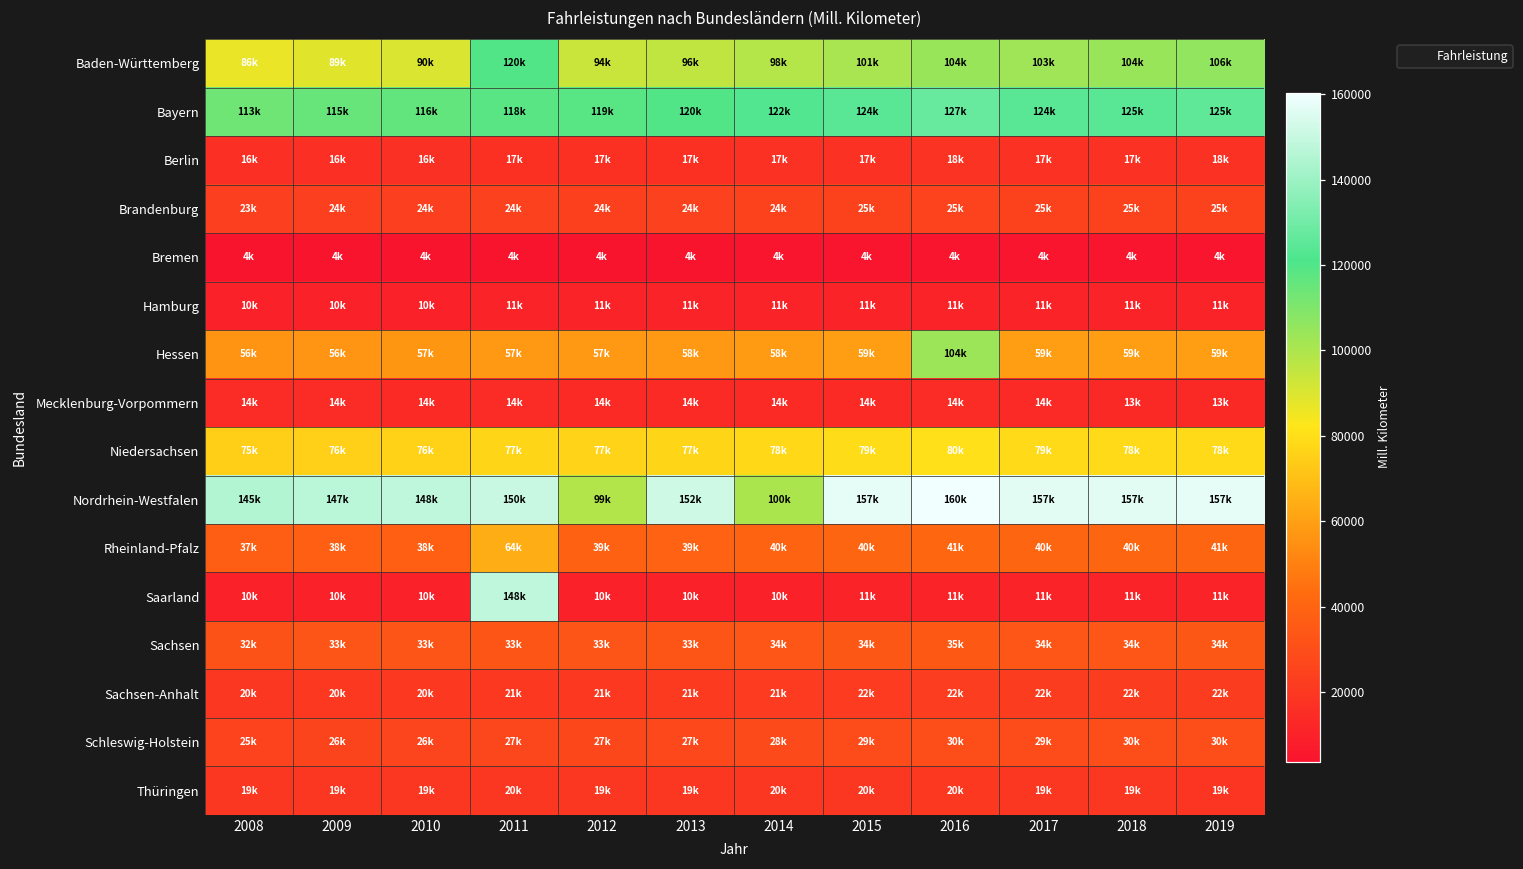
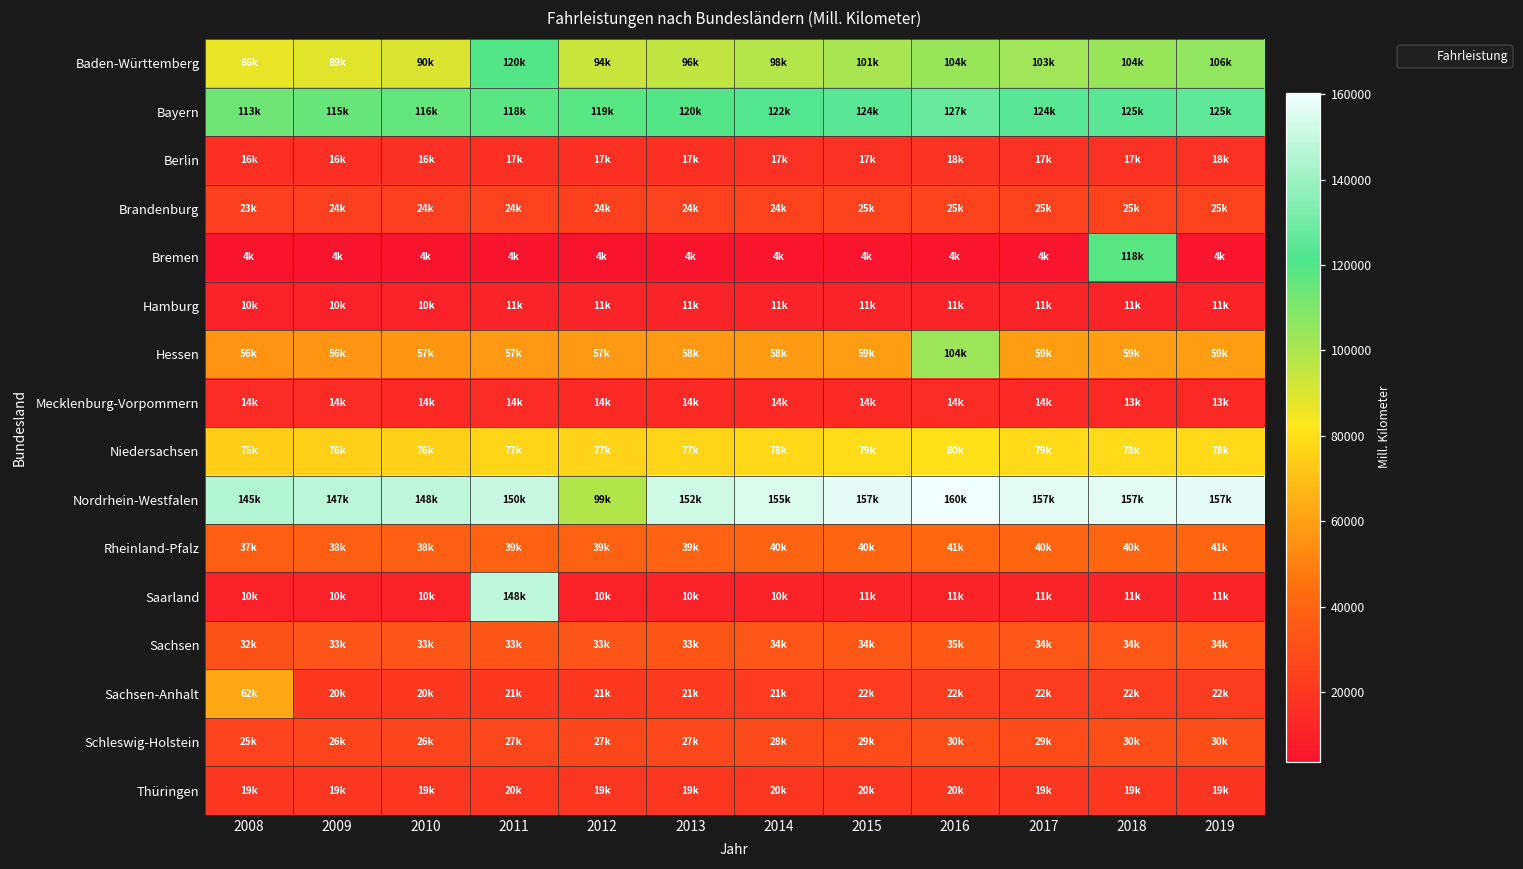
Bremen, 2018: 4k -> 118k
Nordrhein-Westfalen, 2014: 100k -> 155k
Rheinland-Pfalz, 2011: 64k -> 39k
Sachsen-Anhalt, 2008: 20k -> 62k
